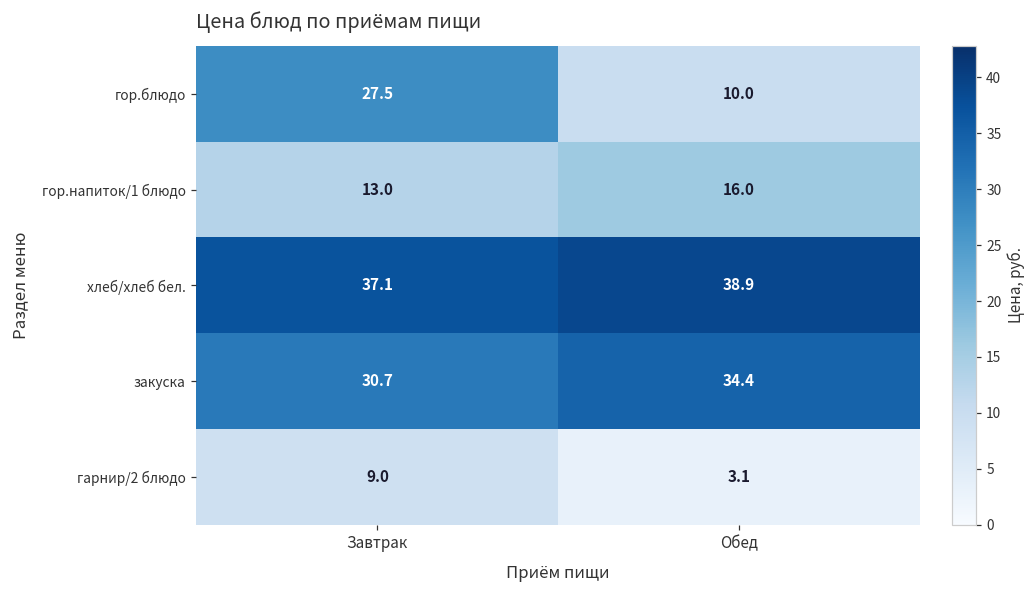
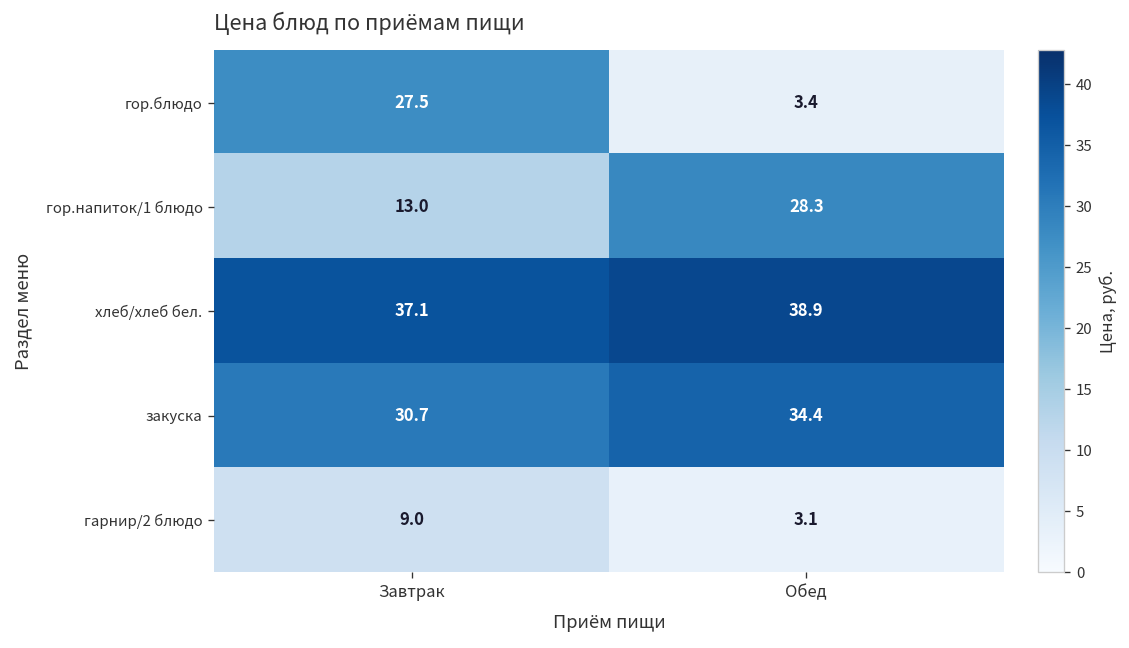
гор.блюдо, Обед: 10.0 -> 3.4
гор.напиток/1 блюдо, Обед: 16.0 -> 28.3
